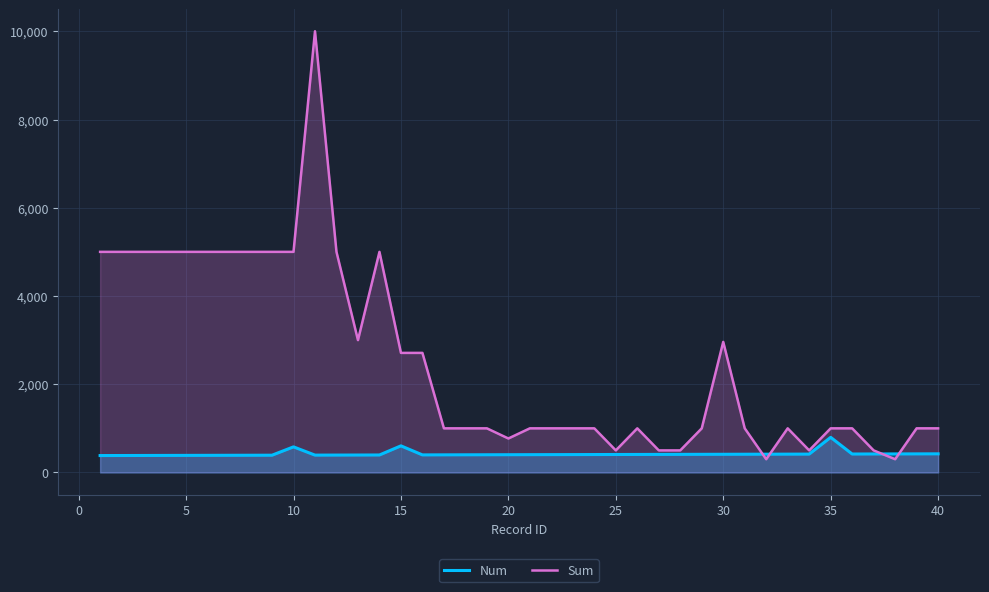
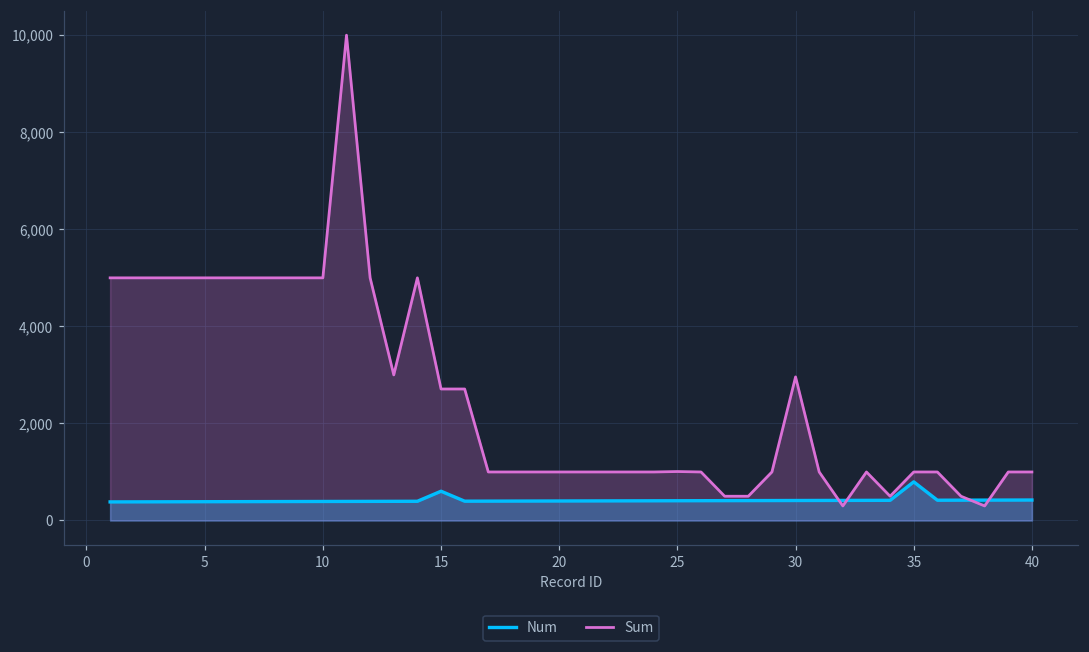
Num, 10: 600 -> 400
Sum, 20: 800 -> 1,000
Sum, 25: 500 -> 1,000
